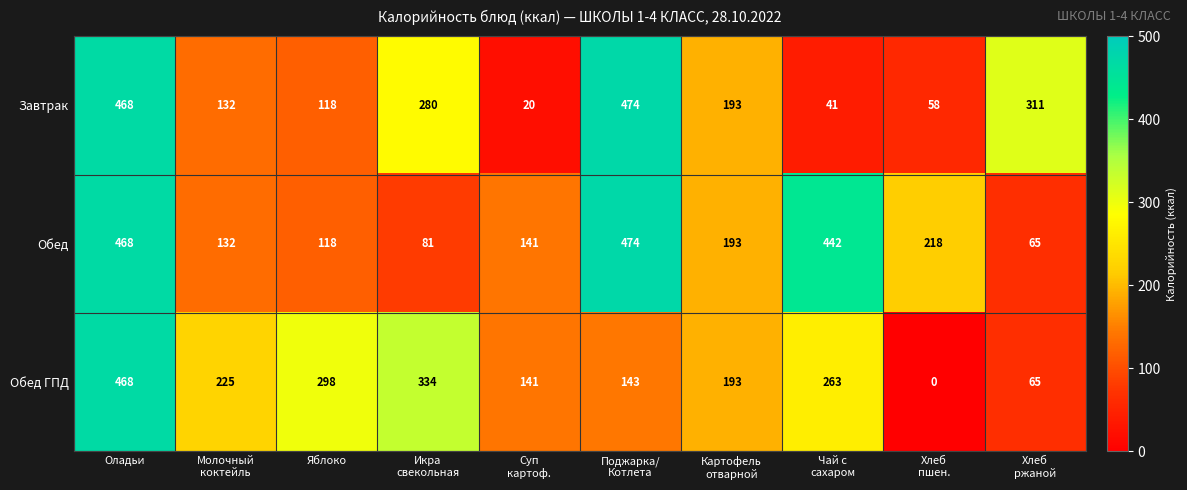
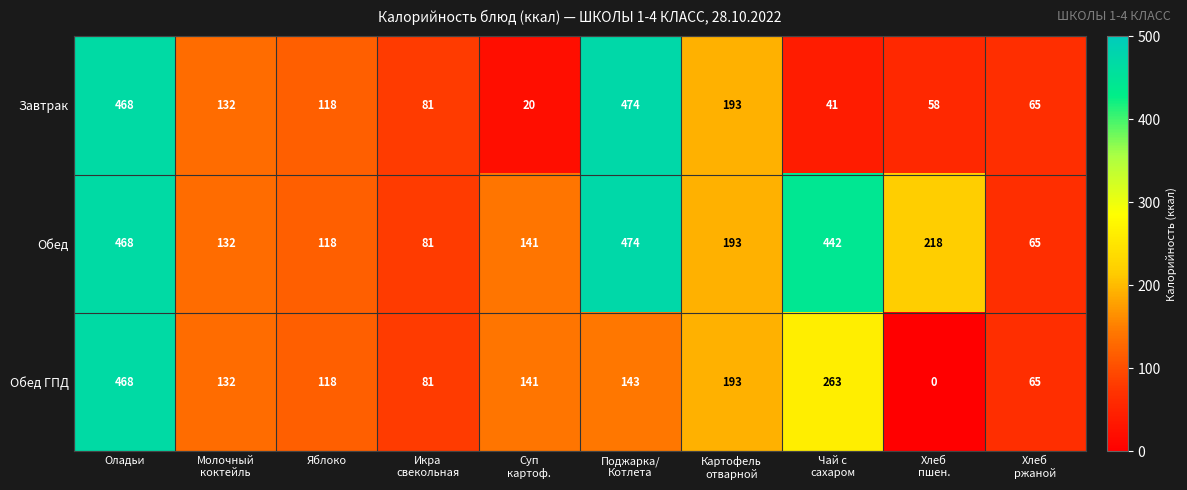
Завтрак, Икра свекольная: 280 -> 81
Завтрак, Хлеб ржаной: 311 -> 65
Обед ГПД, Молочный коктейль: 225 -> 132
Обед ГПД, Яблоко: 298 -> 118
Обед ГПД, Икра свекольная: 334 -> 81
